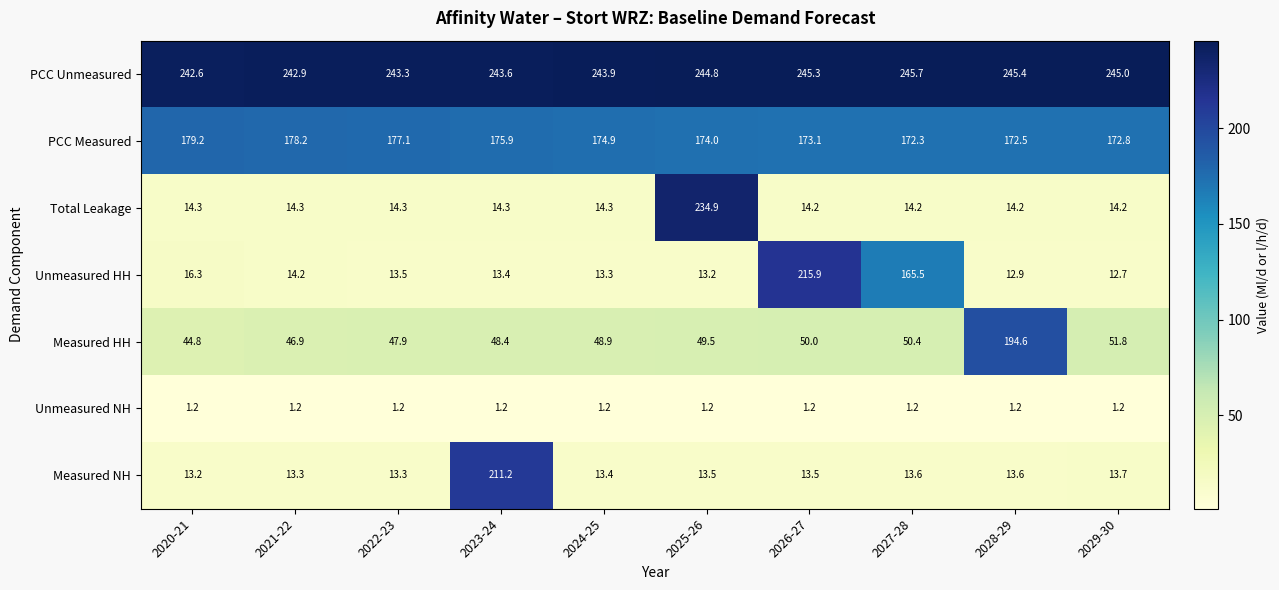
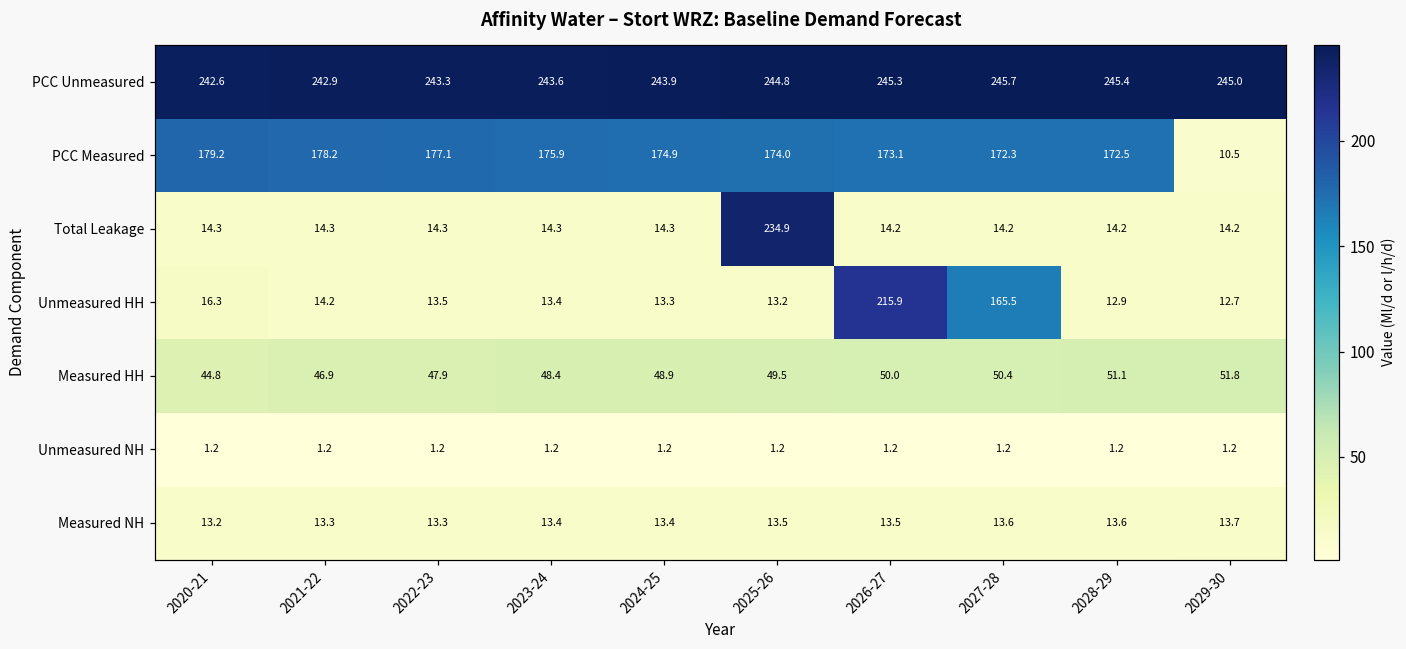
PCC Measured, 2029-30: 172.8 -> 10.5
Measured HH, 2028-29: 194.6 -> 51.1
Measured NH, 2023-24: 211.2 -> 13.4
